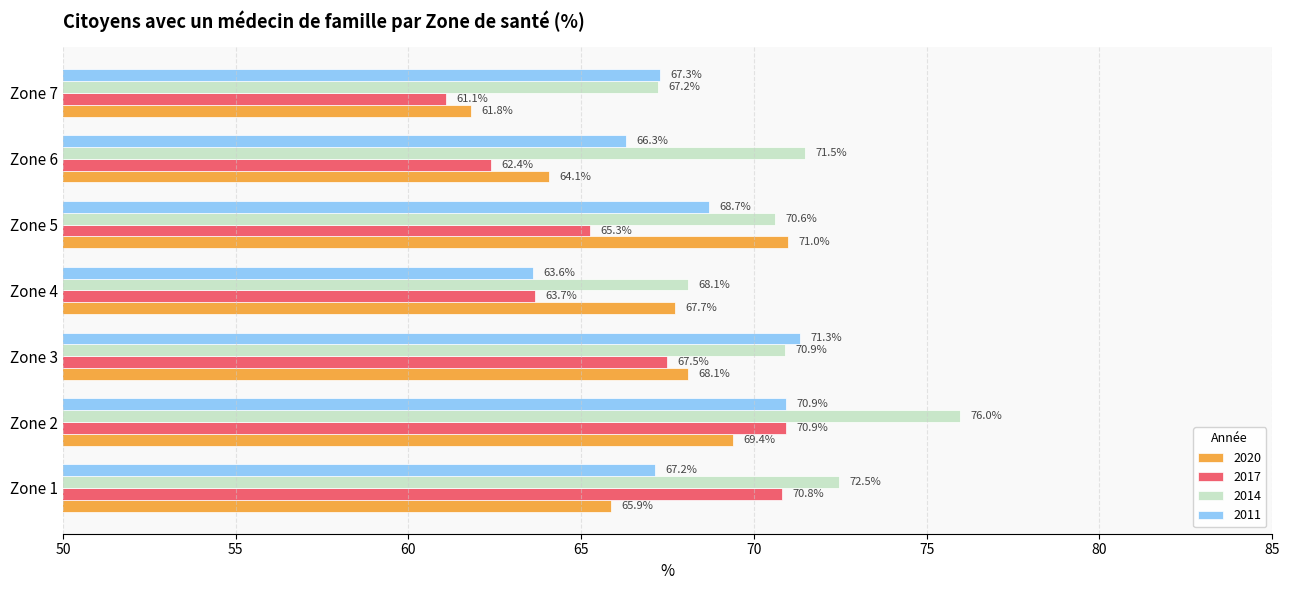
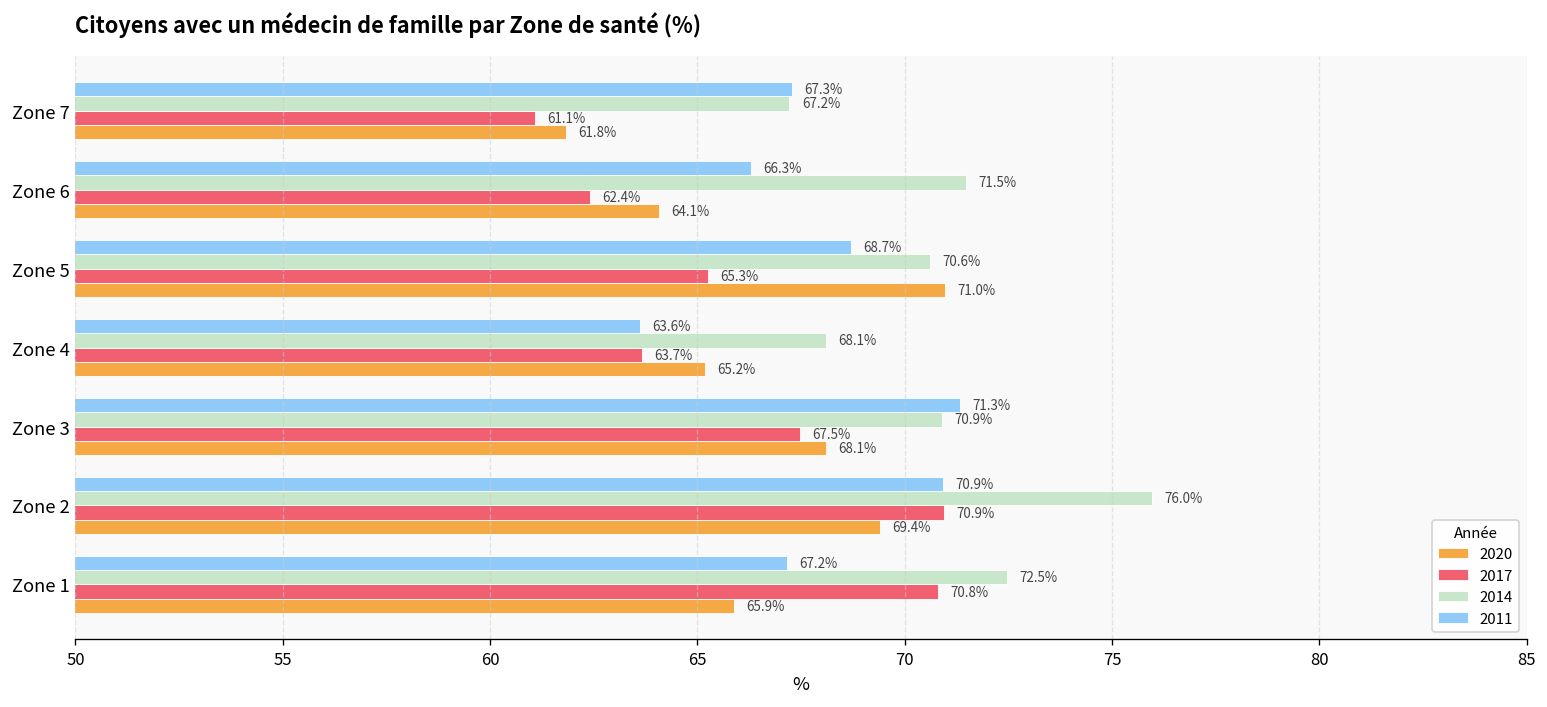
2020, Zone 4: 67.7% -> 65.2%
